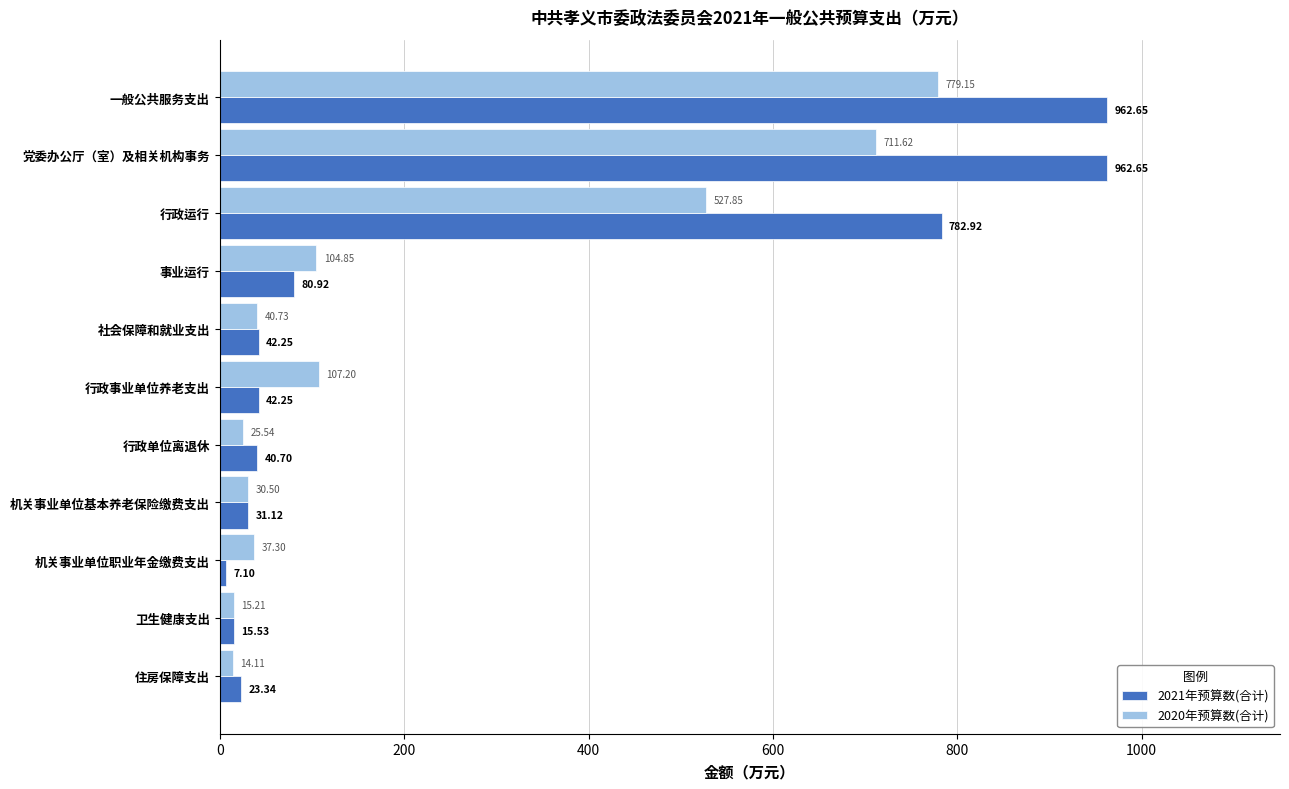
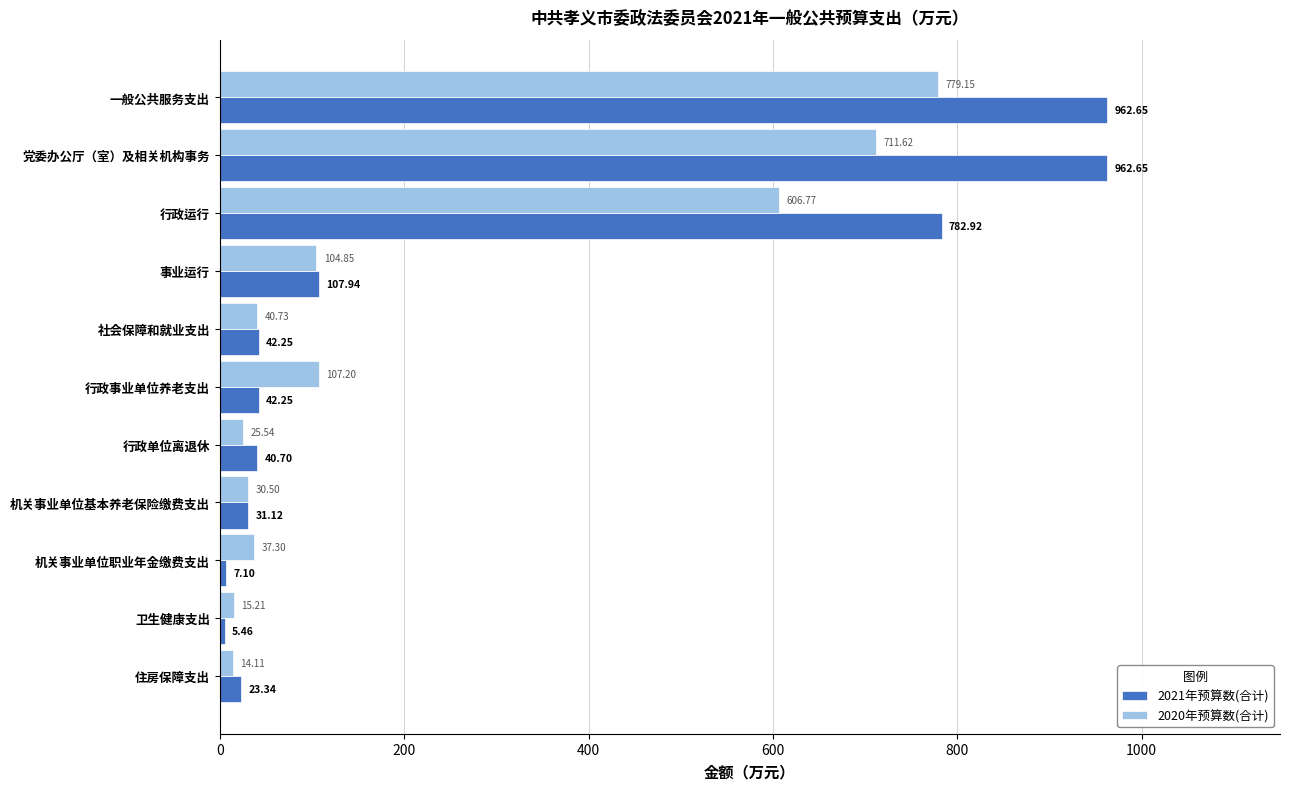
2020年预算数(合计), 行政运行: 527.85 -> 606.77
2021年预算数(合计), 事业运行: 80.92 -> 107.94
2021年预算数(合计), 卫生健康支出: 15.53 -> 5.46
